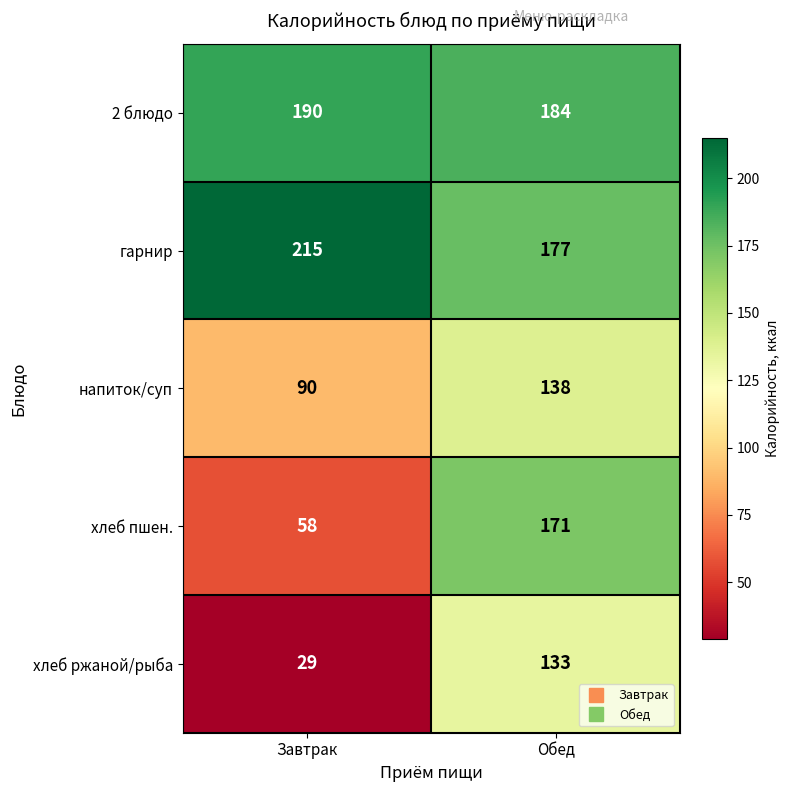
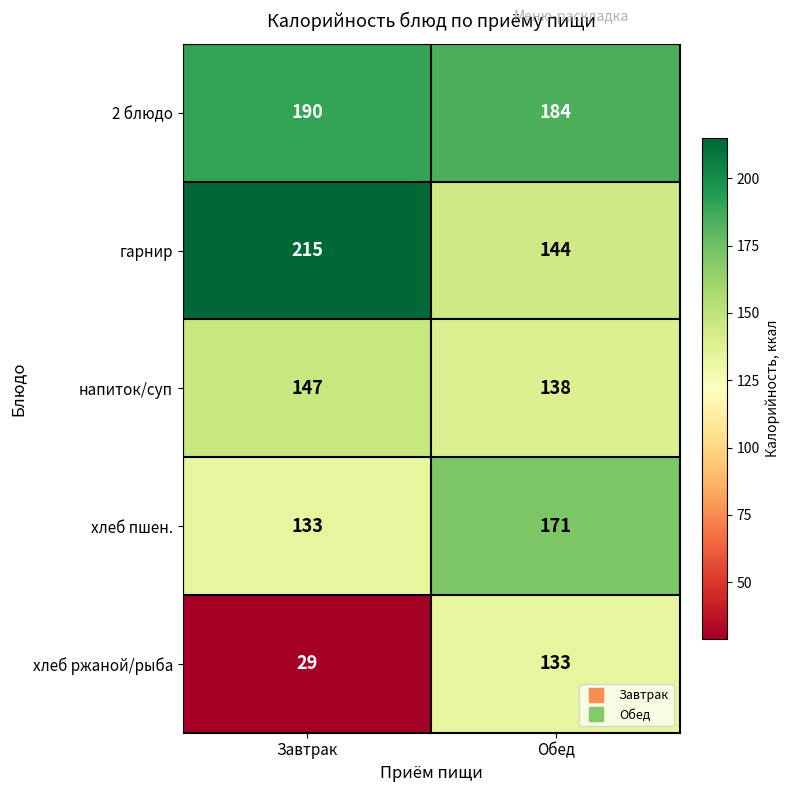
гарнир, Обед: 177 -> 144
напиток/суп, Завтрак: 90 -> 147
хлеб пшен., Завтрак: 58 -> 133
